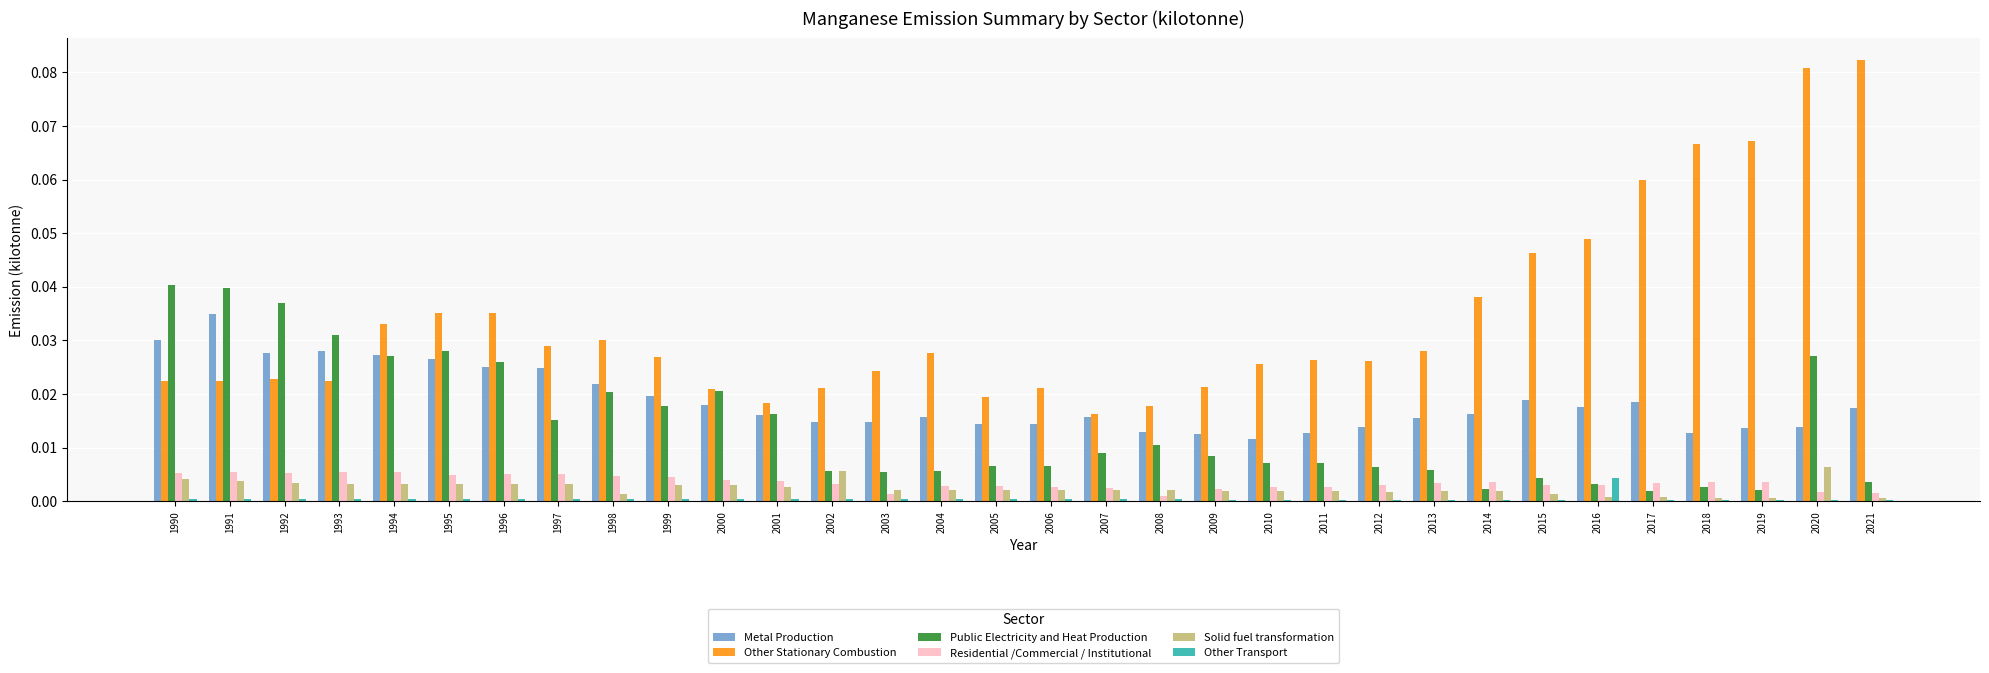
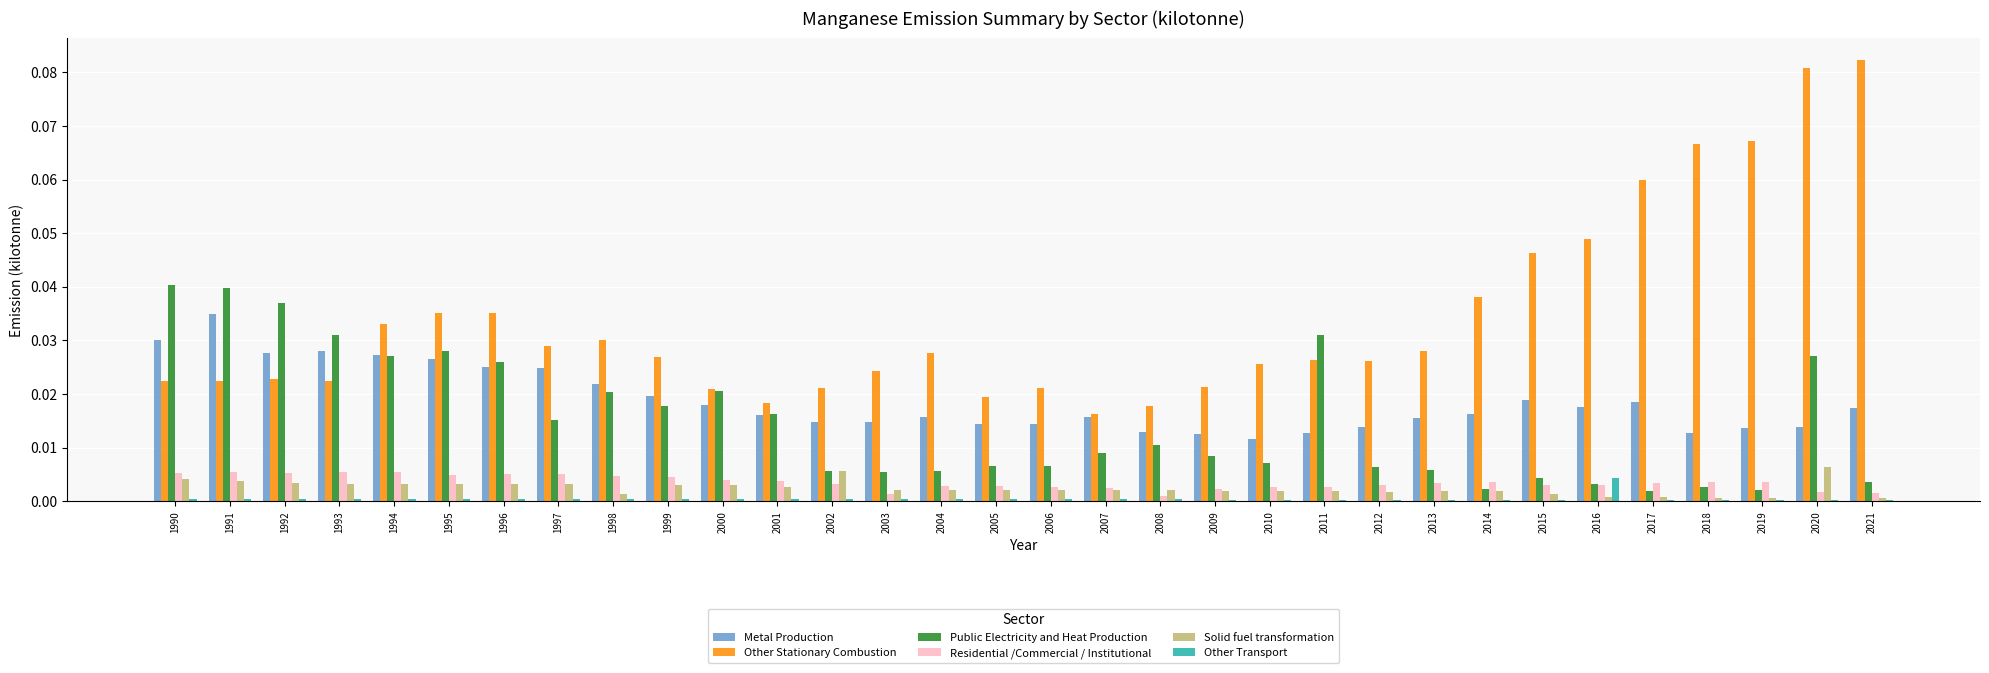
Public Electricity and Heat Production, 2011: 0.007 -> 0.031
